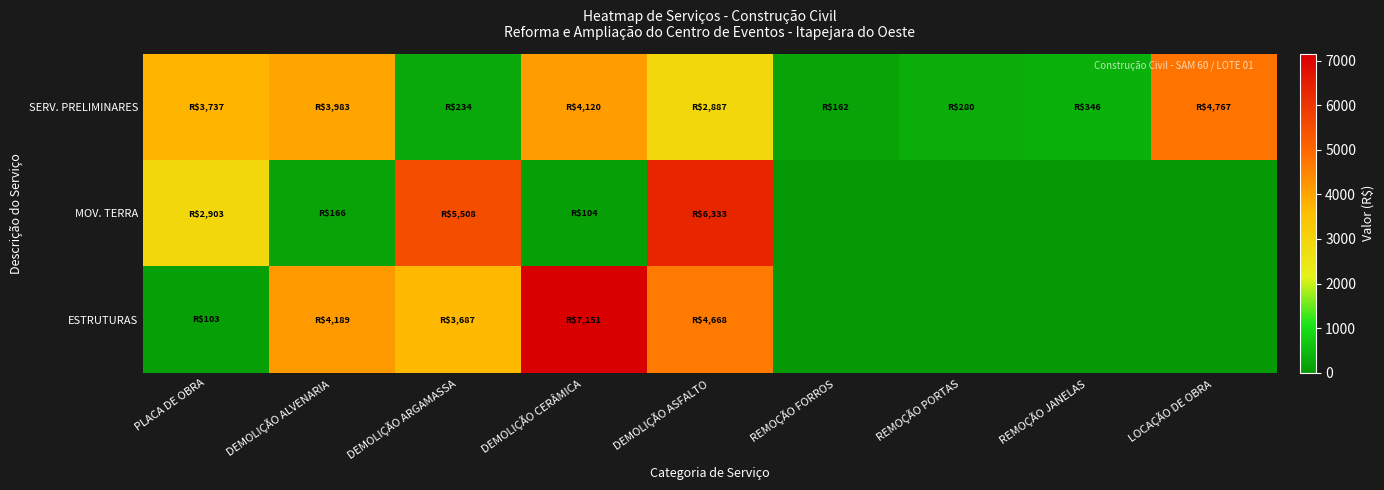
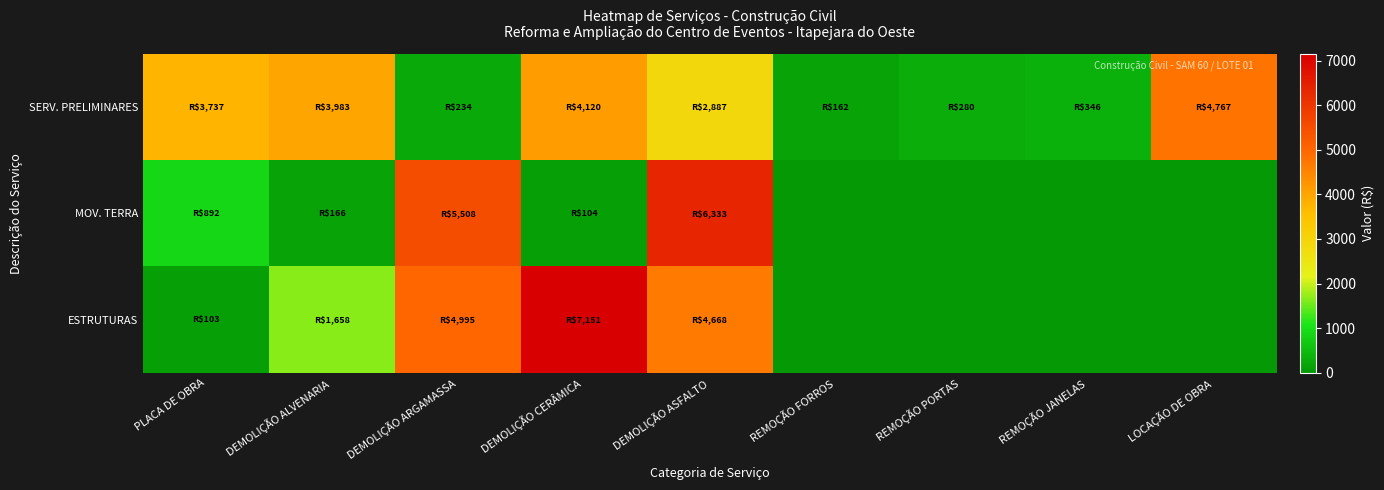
MOV. TERRA, PLACA DE OBRA: $2,903 -> $892
ESTRUTURAS, DEMOLIÇÃO ALVENARIA: $4,189 -> $1,658
ESTRUTURAS, DEMOLIÇÃO ARGAMASSA: $3,687 -> $4,995
